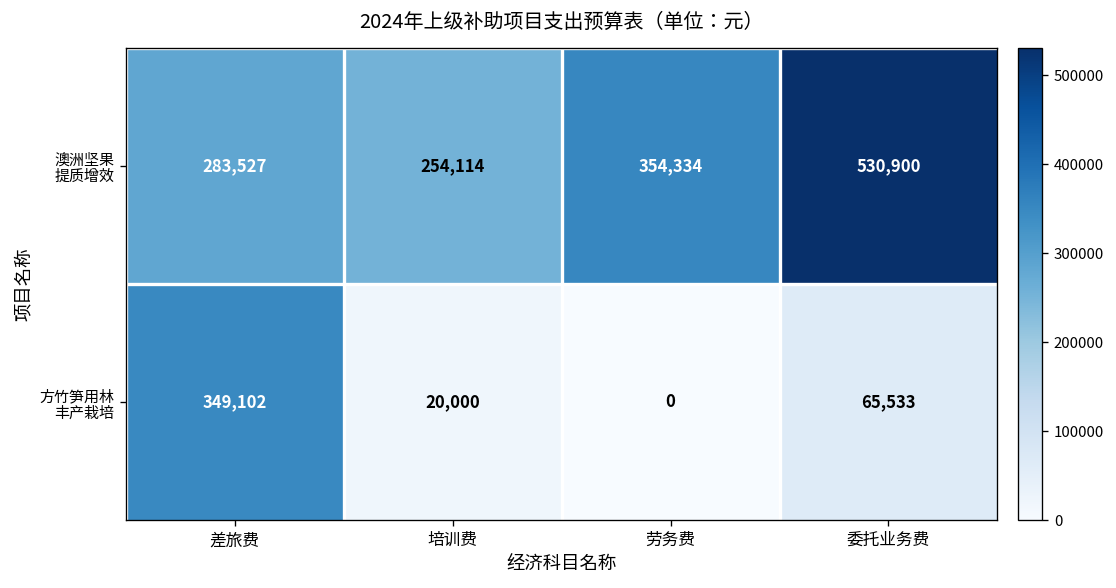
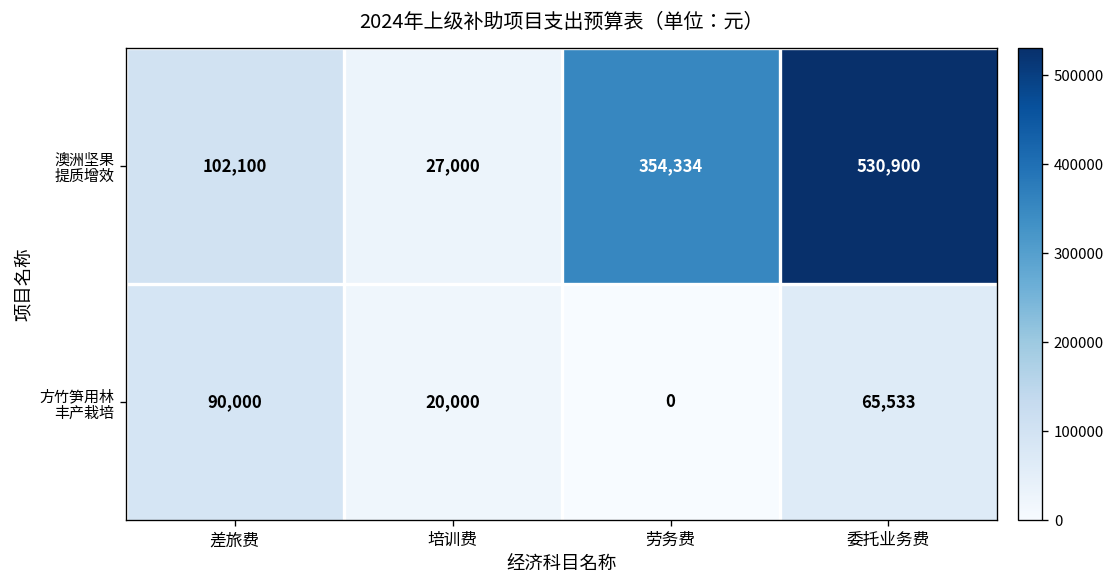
澳洲坚果 提质增效, 差旅费: 283,527 -> 102,100
澳洲坚果 提质增效, 培训费: 254,114 -> 27,000
方竹笋用林 丰产栽培, 差旅费: 349,102 -> 90,000
